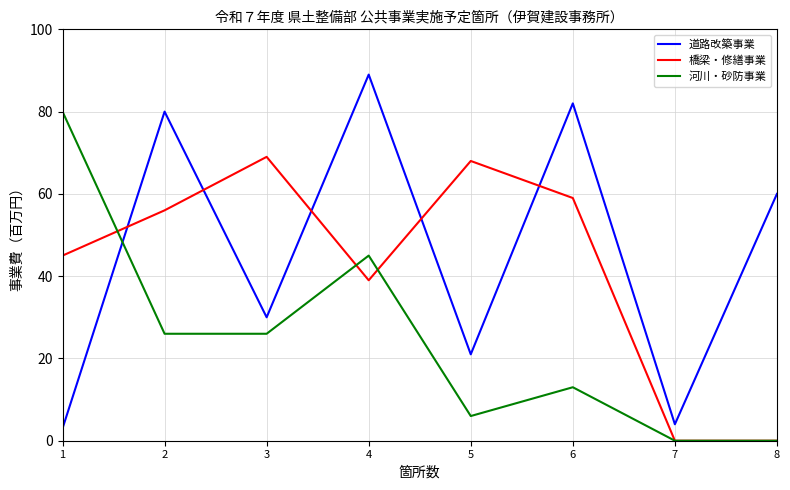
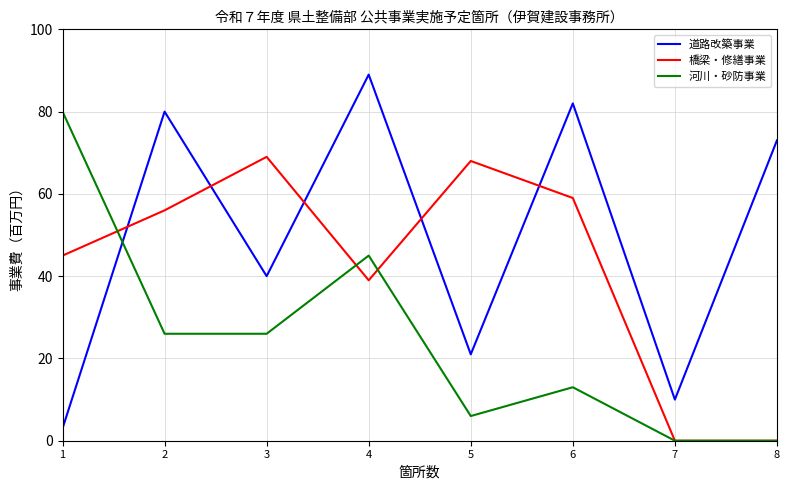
道路改築事業, 3: 30 -> 40
道路改築事業, 7: 4 -> 10
道路改築事業, 8: 60 -> 73
